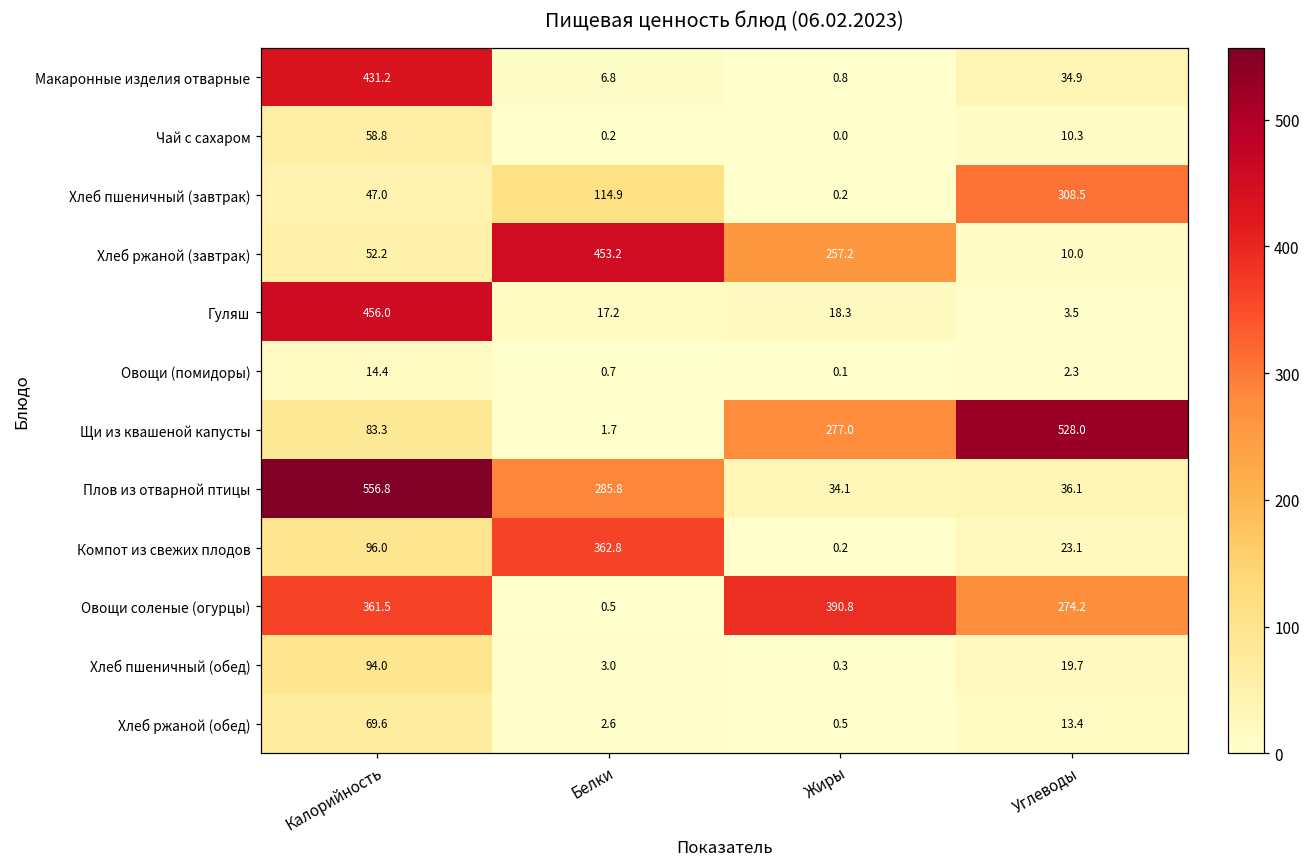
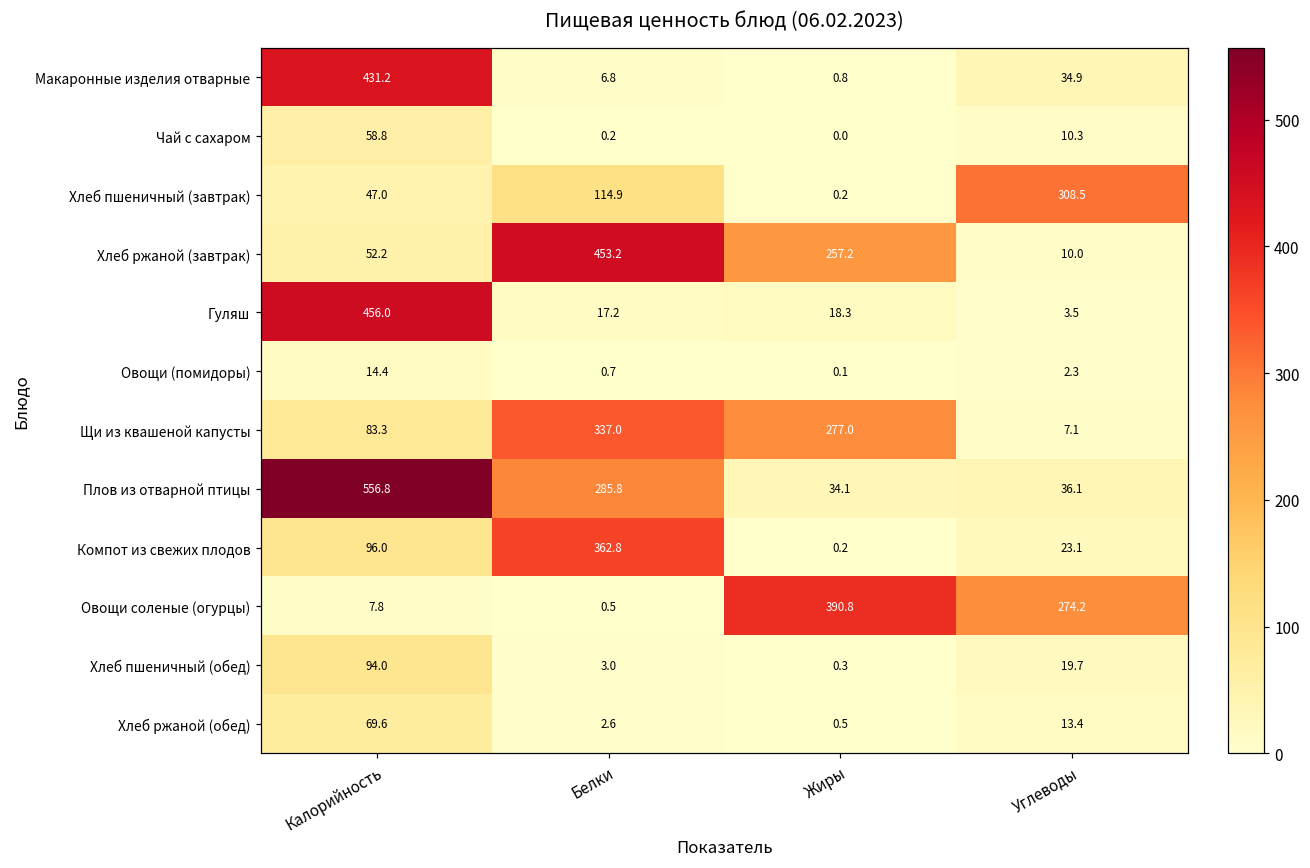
Щи из квашеной капусты, Белки: 1.7 -> 337.0
Щи из квашеной капусты, Углеводы: 528.0 -> 7.1
Овощи соленые (огурцы), Калорийность: 361.5 -> 7.8
